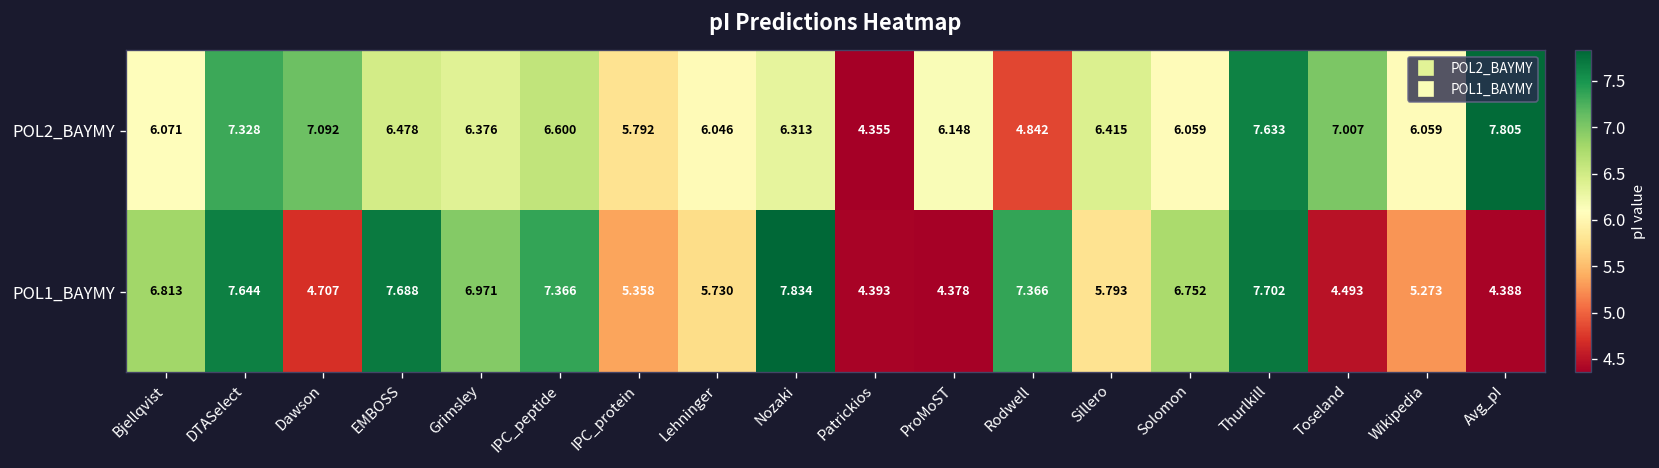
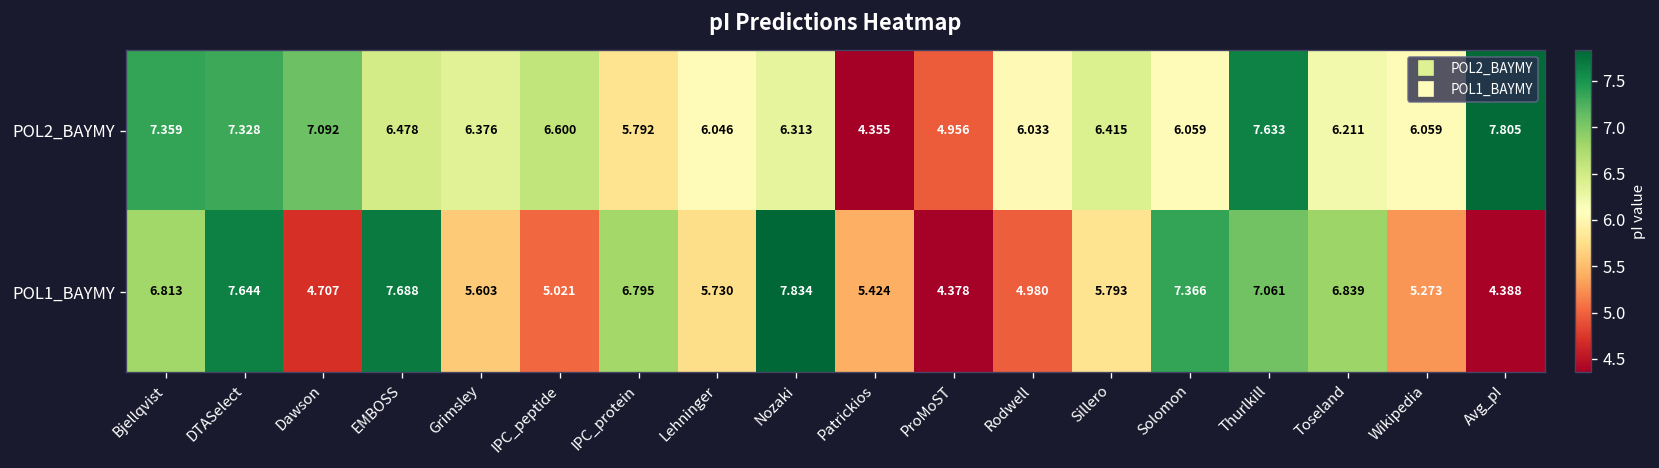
POL2_BAYMY, Bjellqvist: 6.071 -> 7.359
POL2_BAYMY, ProMoST: 6.148 -> 4.956
POL2_BAYMY, Rodwell: 4.842 -> 6.033
POL2_BAYMY, Toseland: 7.007 -> 6.211
POL1_BAYMY, Grimsley: 6.971 -> 5.603
POL1_BAYMY, IPC_peptide: 7.366 -> 5.021
POL1_BAYMY, IPC_protein: 5.358 -> 6.795
POL1_BAYMY, Patrickios: 4.393 -> 5.424
POL1_BAYMY, Rodwell: 7.366 -> 4.980
POL1_BAYMY, Solomon: 6.752 -> 7.366
POL1_BAYMY, Thurlkill: 7.702 -> 7.061
POL1_BAYMY, Toseland: 4.493 -> 6.839
